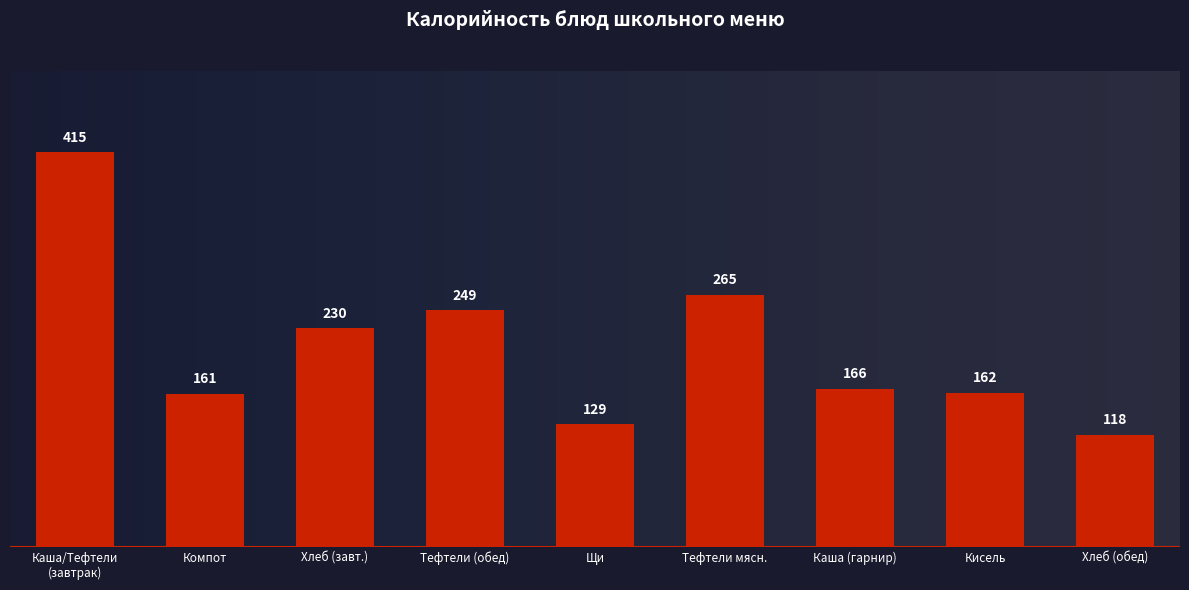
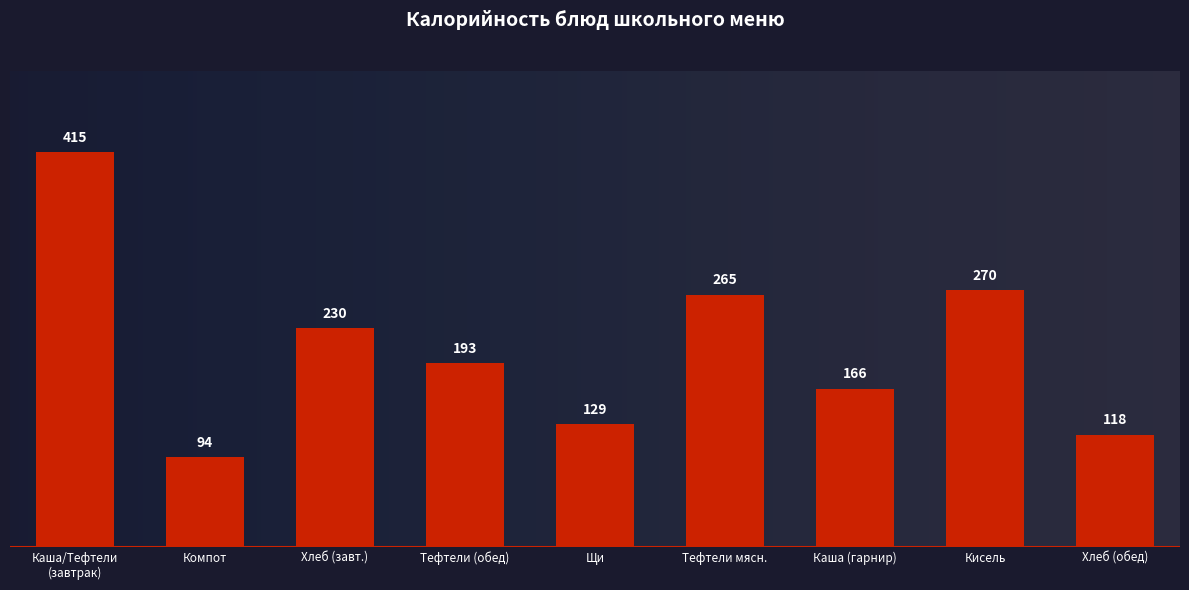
Компот: 161 -> 94
Тефтели (обед): 249 -> 193
Кисель: 162 -> 270
